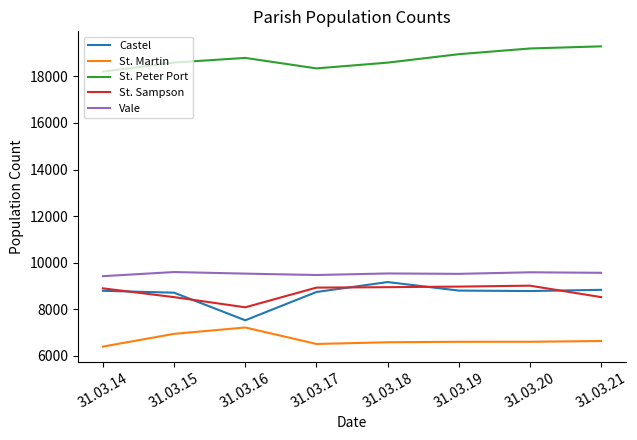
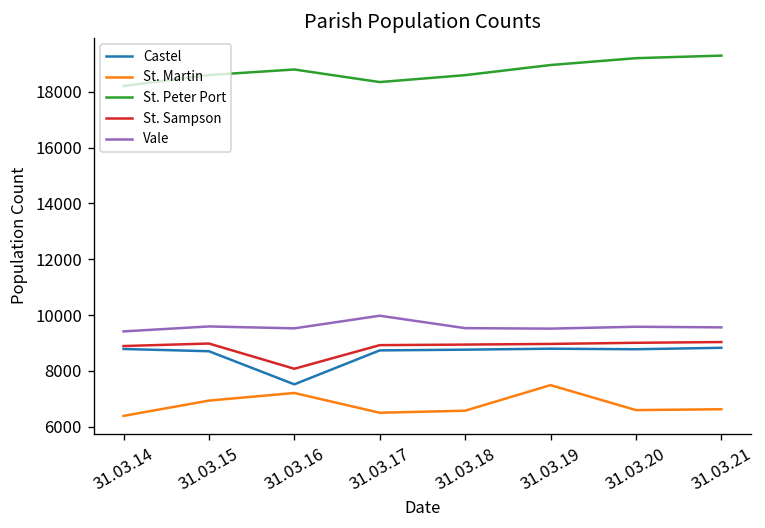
St. Sampson, 31.03.15: 8500 -> 9000
Vale, 31.03.17: 9500 -> 10000
Castel, 31.03.18: 9200 -> 8800
St. Martin, 31.03.19: 6600 -> 7500
St. Sampson, 31.03.21: 8500 -> 9000
